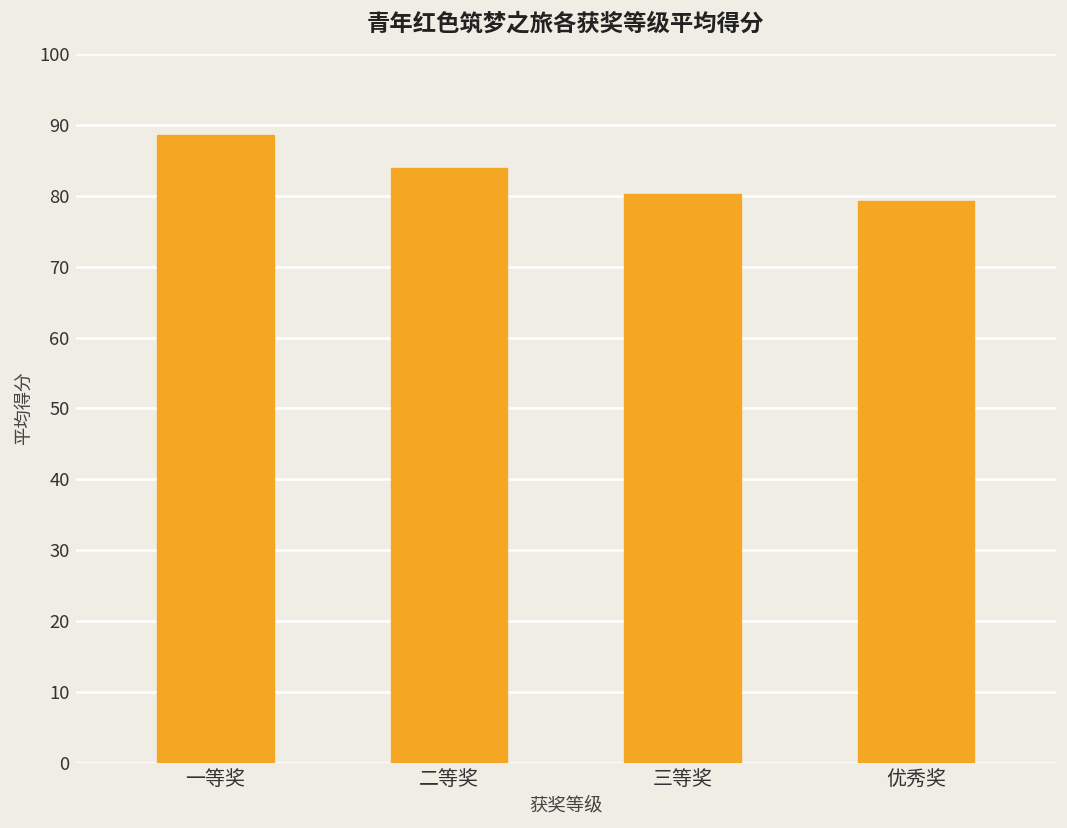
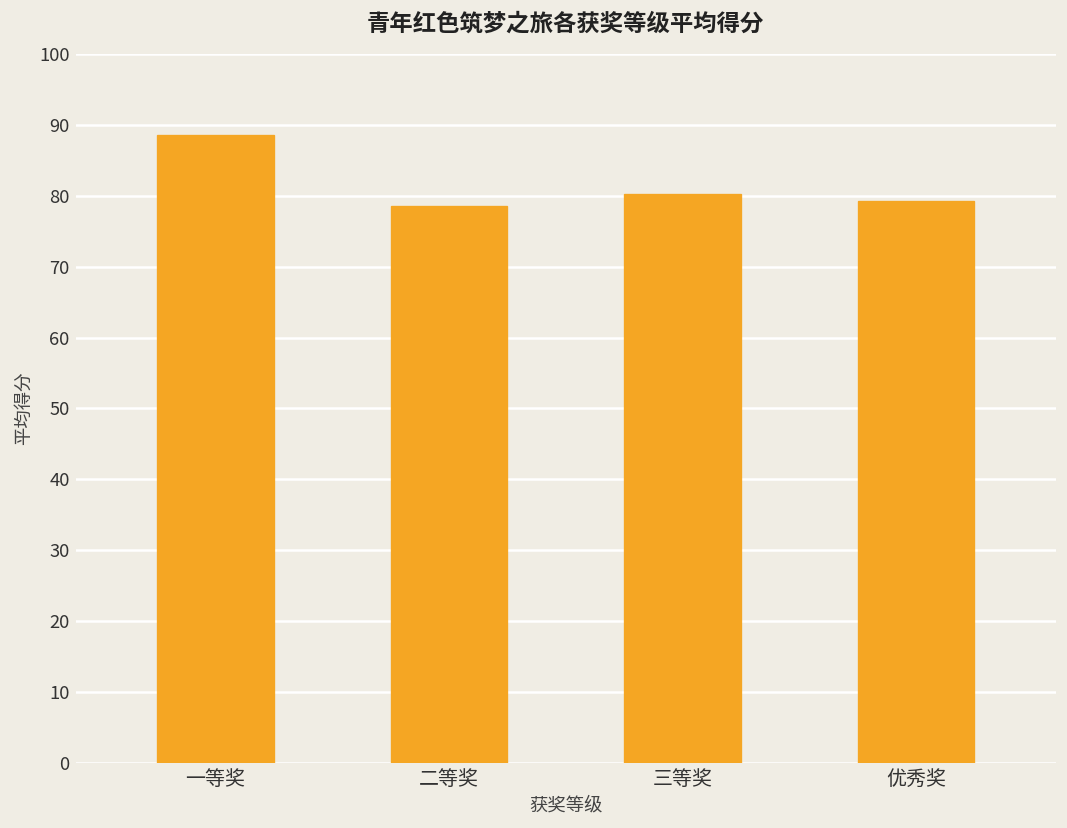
二等奖: 84 -> 79
